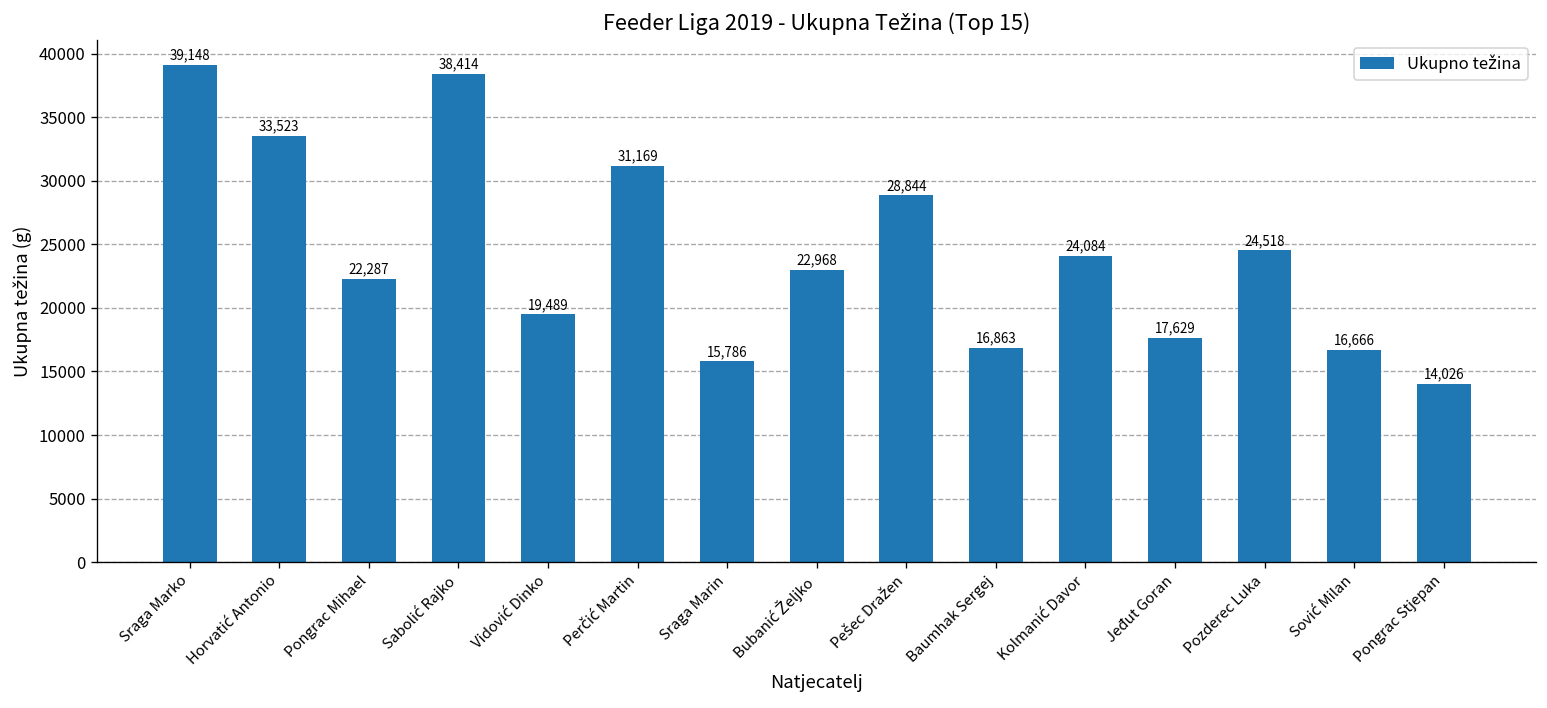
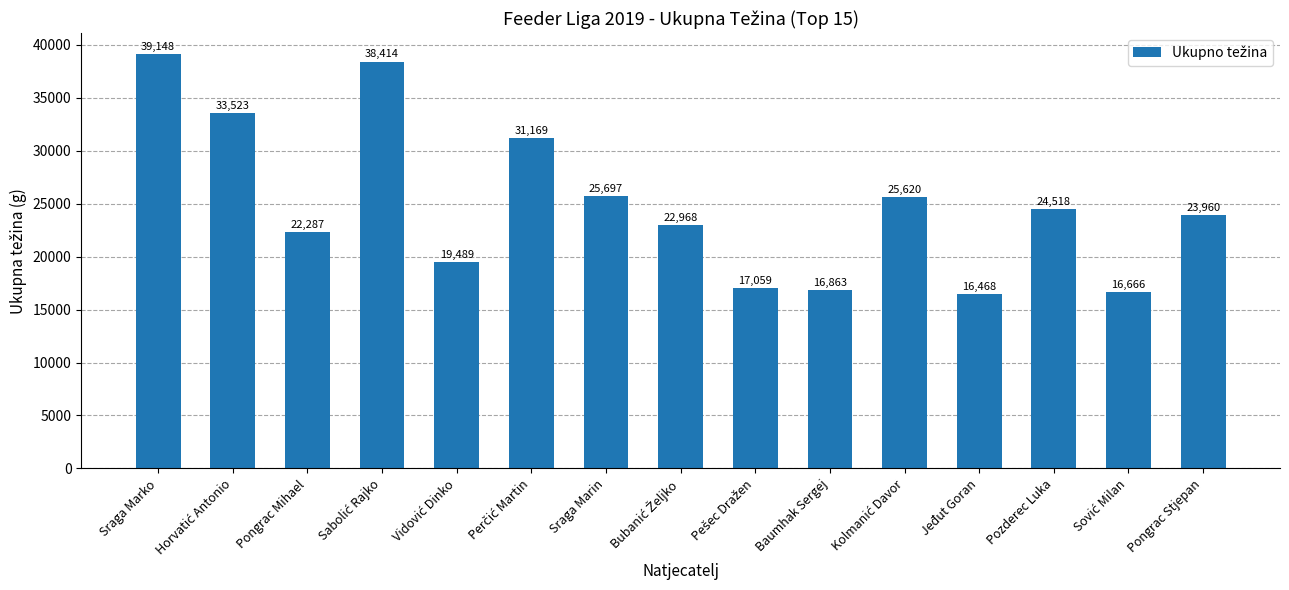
Sraga Marin: 15,786 -> 25,697
Pešec Dražen: 28,844 -> 17,059
Kolmanić Davor: 24,084 -> 25,620
Jeđut Goran: 17,629 -> 16,468
Pongrac Stjepan: 14,026 -> 23,960
